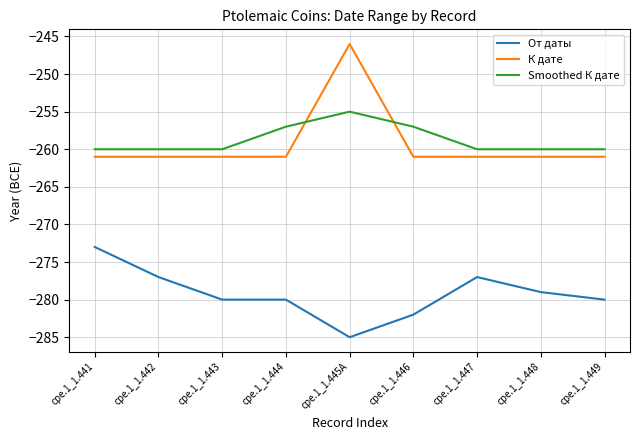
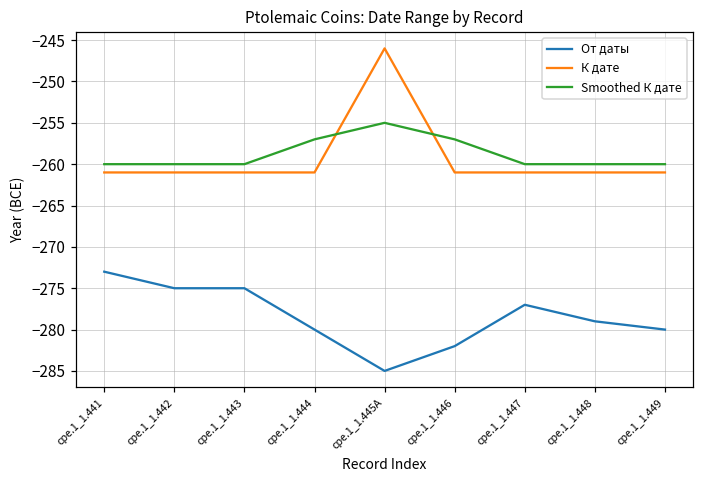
От даты, cpe.1_1.442: -277 -> -275
От даты, cpe.1_1.443: -280 -> -275
